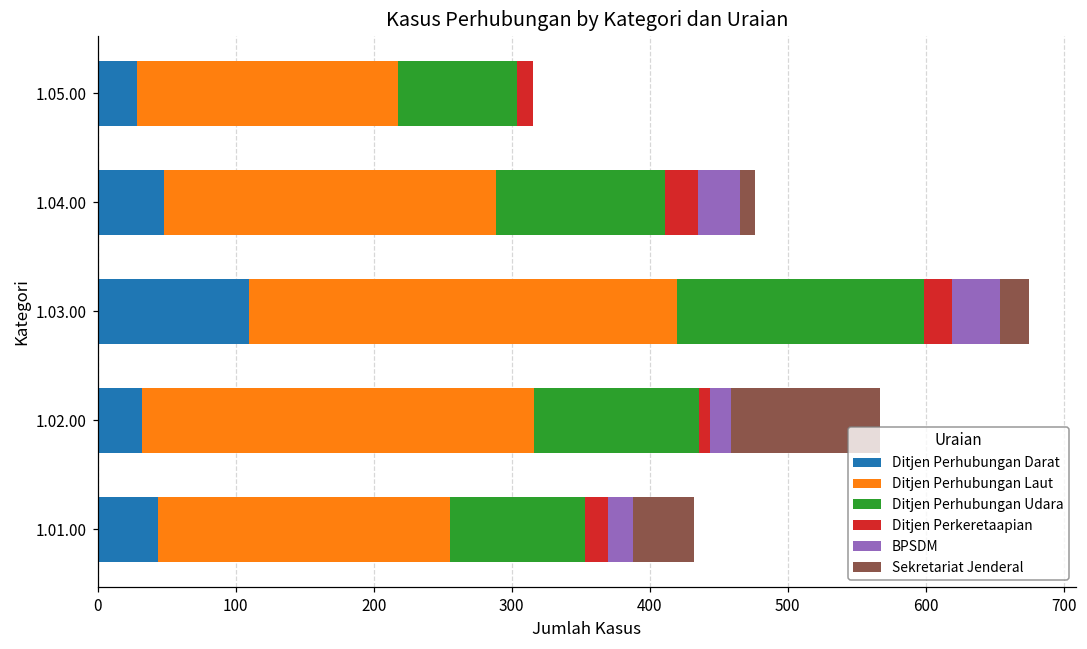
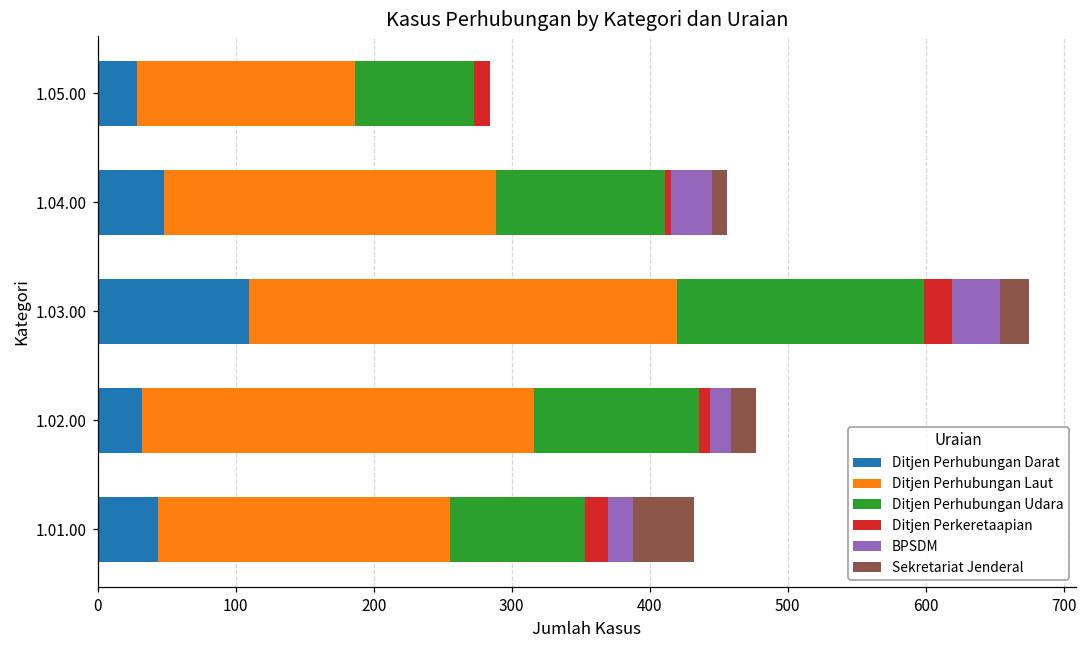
Ditjen Perhubungan Laut, 1.05.00: 189 -> 158
Ditjen Perkeretaapian, 1.04.00: 24 -> 4
Sekretariat Jenderal, 1.02.00: 108 -> 18
